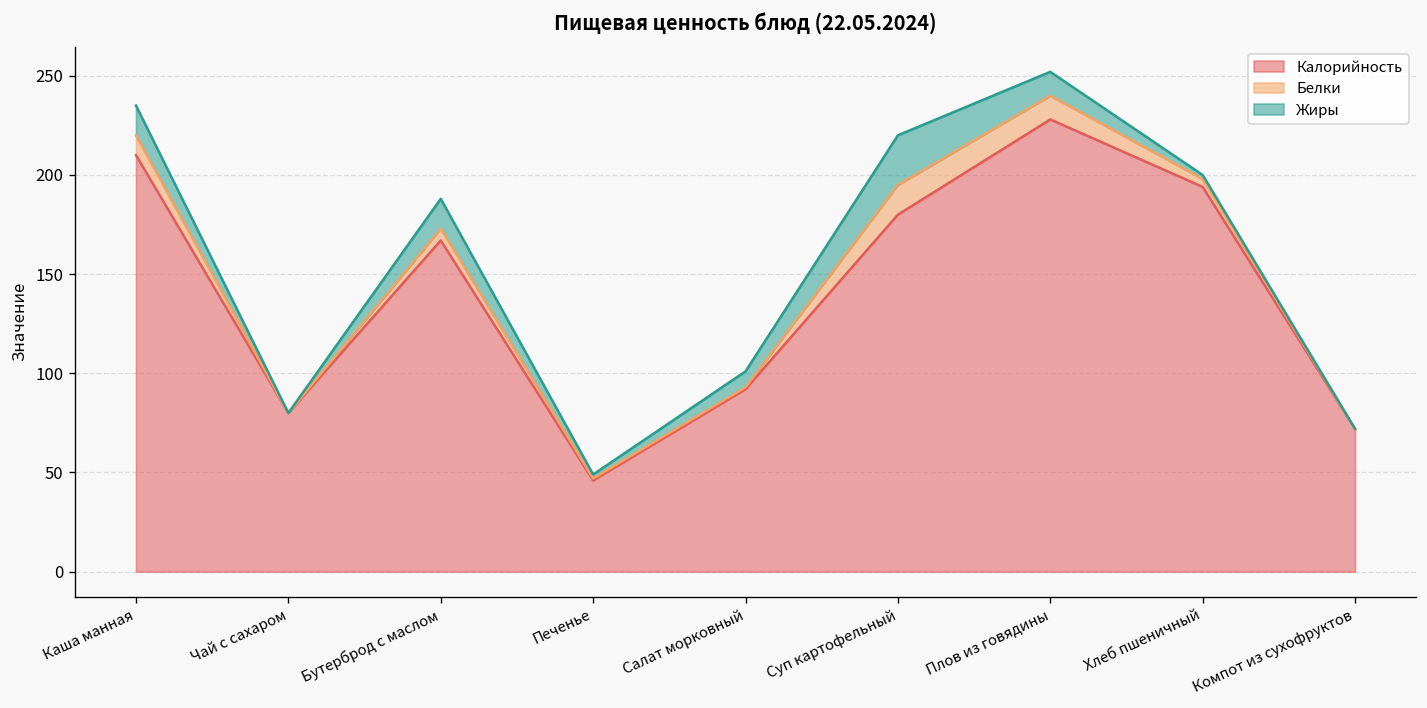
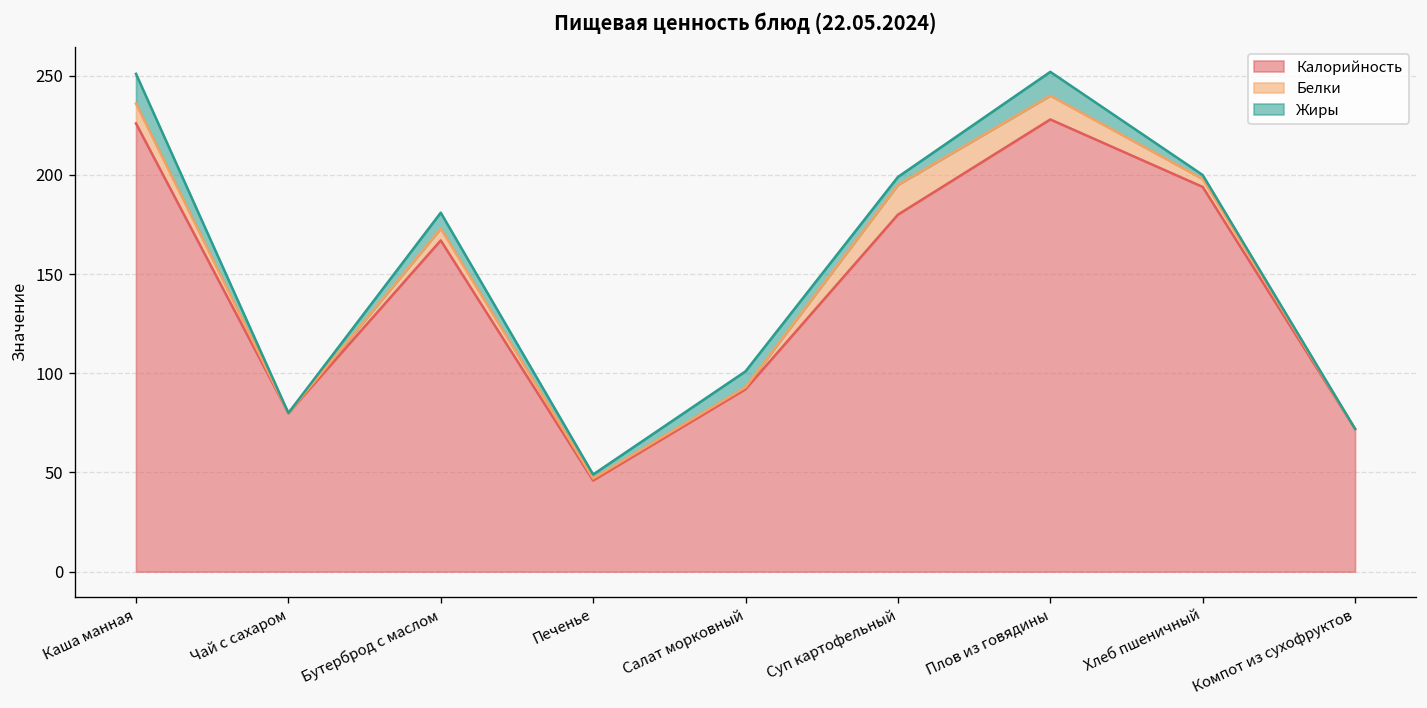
Калорийность, Каша манная: 210 -> 226
Жиры, Бутерброд с маслом: 15 -> 8
Жиры, Суп картофельный: 25 -> 4
